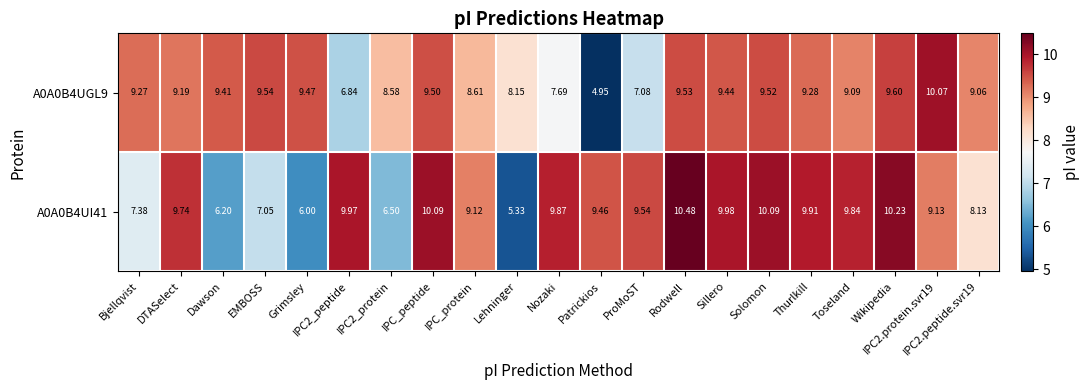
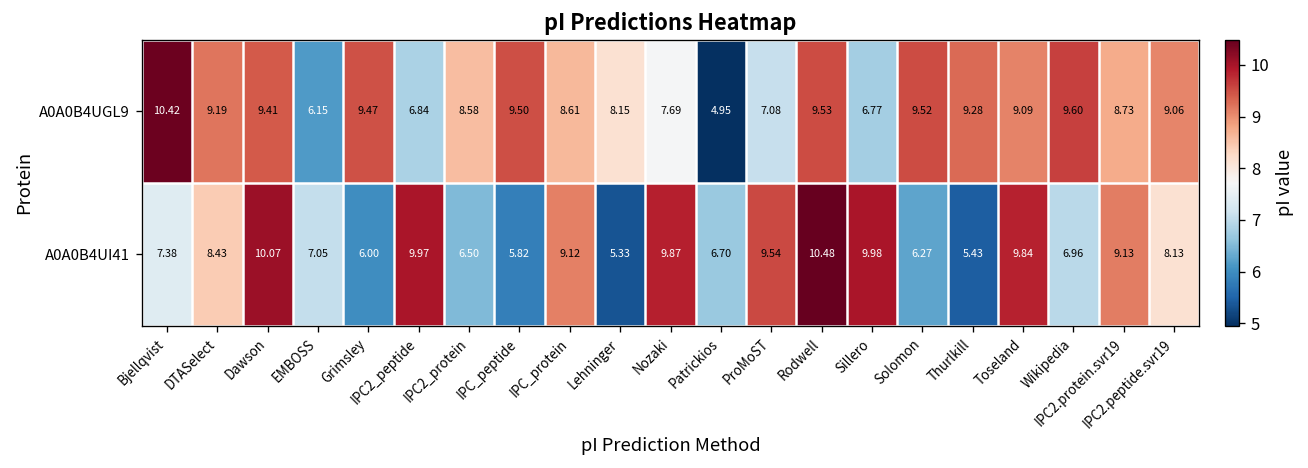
A0A0B4UGL9, Bjellqvist: 9.27 -> 10.42
A0A0B4UGL9, EMBOSS: 9.54 -> 6.15
A0A0B4UGL9, Sillero: 9.44 -> 6.77
A0A0B4UGL9, IPC2.protein.svr19: 10.07 -> 8.73
A0A0B4UI41, DTASelect: 9.74 -> 8.43
A0A0B4UI41, Dawson: 6.20 -> 10.07
A0A0B4UI41, IPC_peptide: 10.09 -> 5.82
A0A0B4UI41, Patrickios: 9.46 -> 6.70
A0A0B4UI41, Solomon: 10.09 -> 6.27
A0A0B4UI41, Thurlkill: 9.91 -> 5.43
A0A0B4UI41, Wikipedia: 10.23 -> 6.96
